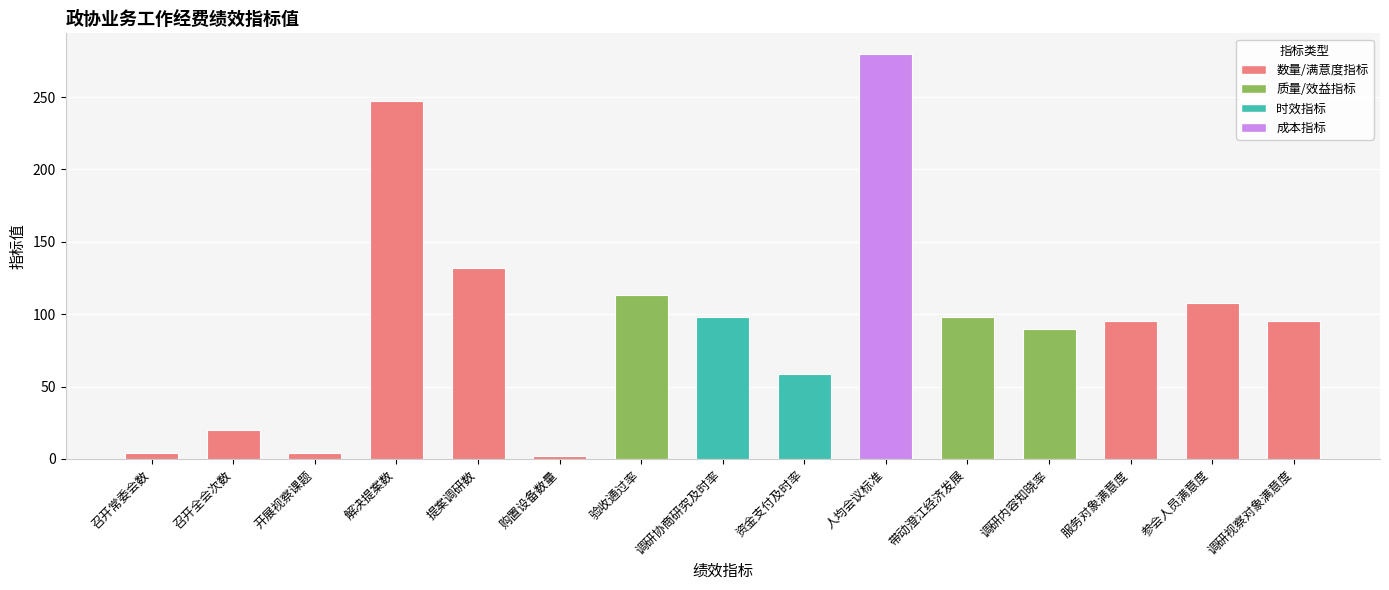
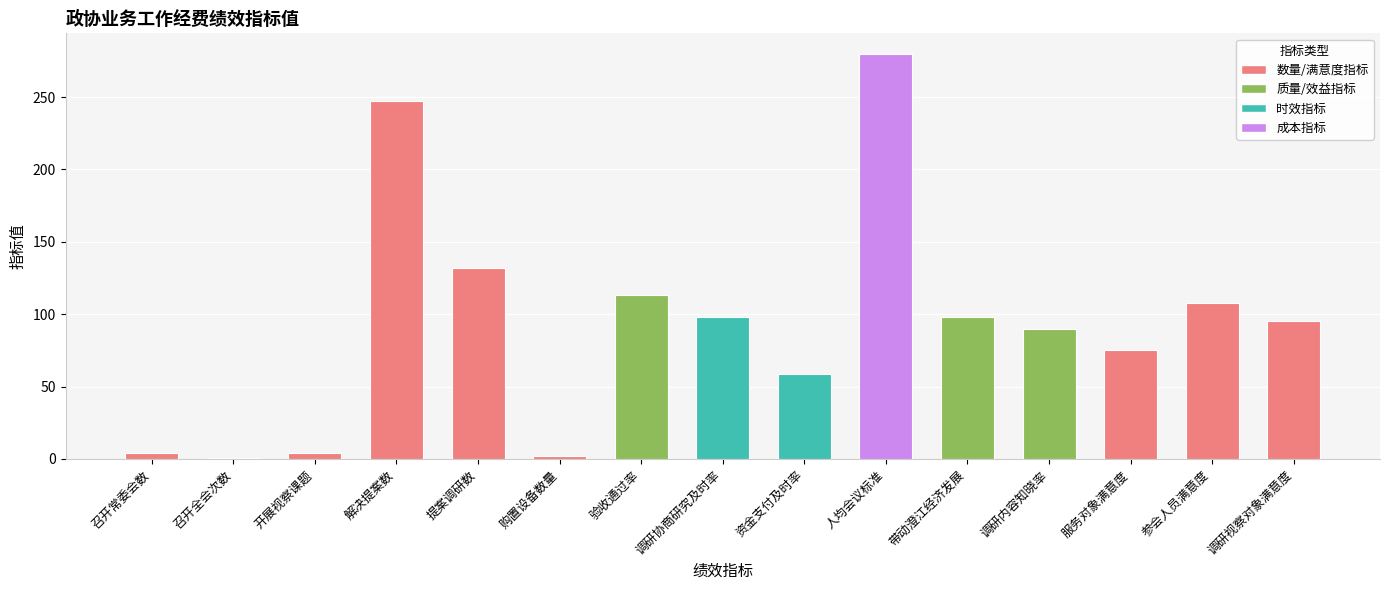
召开全会次数: 20 -> 1
服务对象满意度: 95 -> 75
